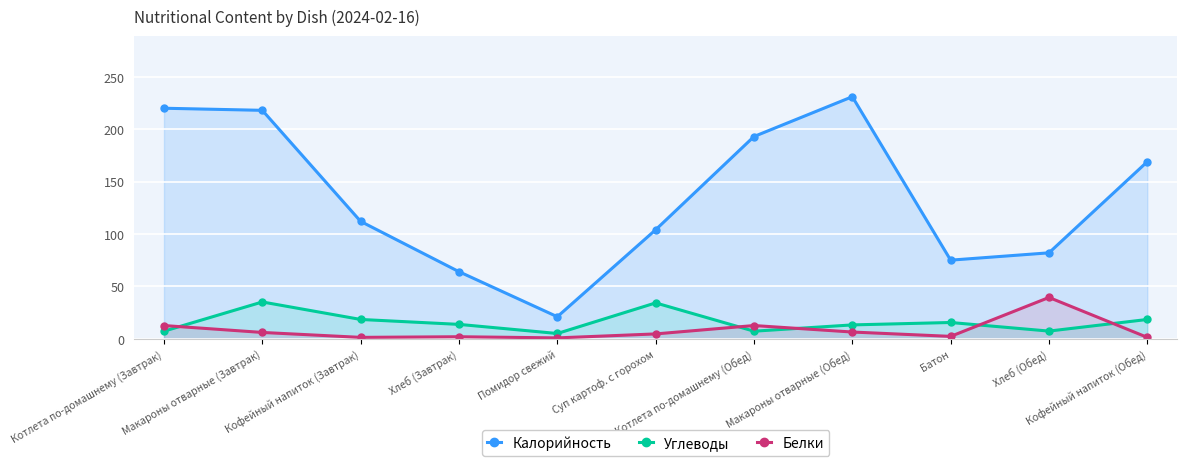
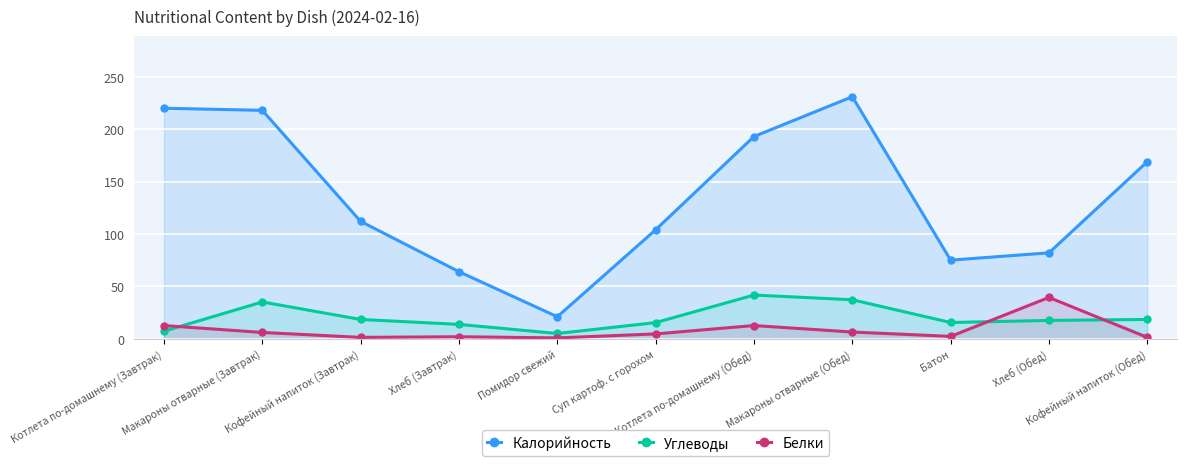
Углеводы, Суп картоф. с горохом: 34 -> 15
Углеводы, Котлета по-домашнему (Обед): 7 -> 42
Углеводы, Макароны отварные (Обед): 13 -> 37
Углеводы, Хлеб (Обед): 7 -> 18
